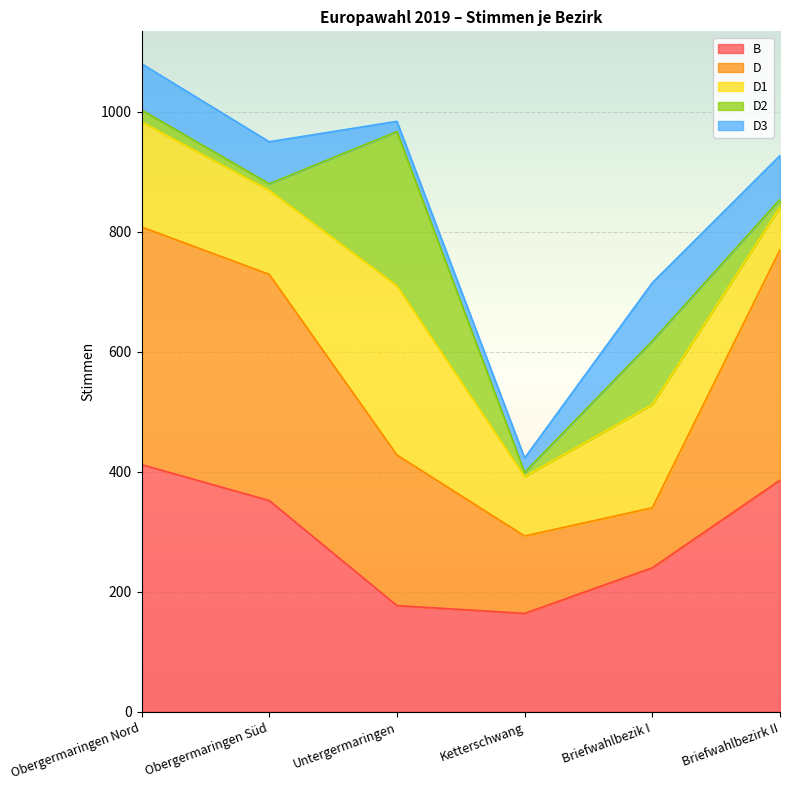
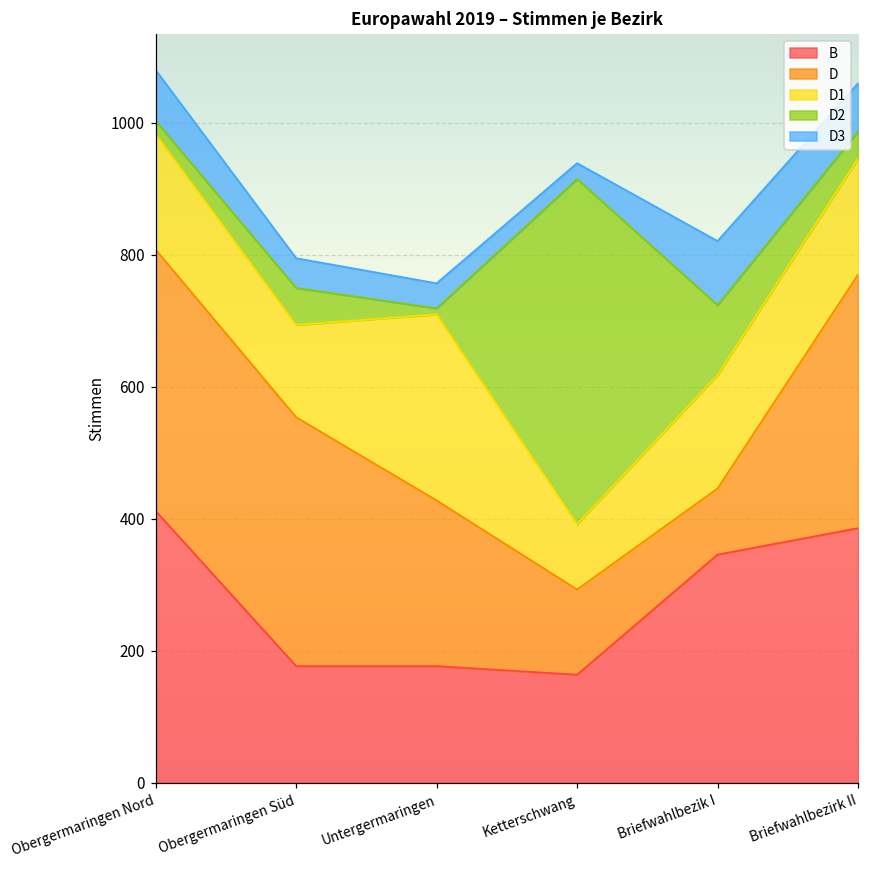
B, Obergermaringen Süd: 350 -> 180
D2, Obergermaringen Süd: 10 -> 60
D3, Obergermaringen Süd: 70 -> 50
D2, Untergermaringen: 260 -> 10
D3, Untergermaringen: 20 -> 40
D2, Ketterschwang: 10 -> 520
B, Briefwahlbezik I: 240 -> 350
D1, Briefwahlbezirk II: 70 -> 180
D2, Briefwahlbezirk II: 10 -> 40
